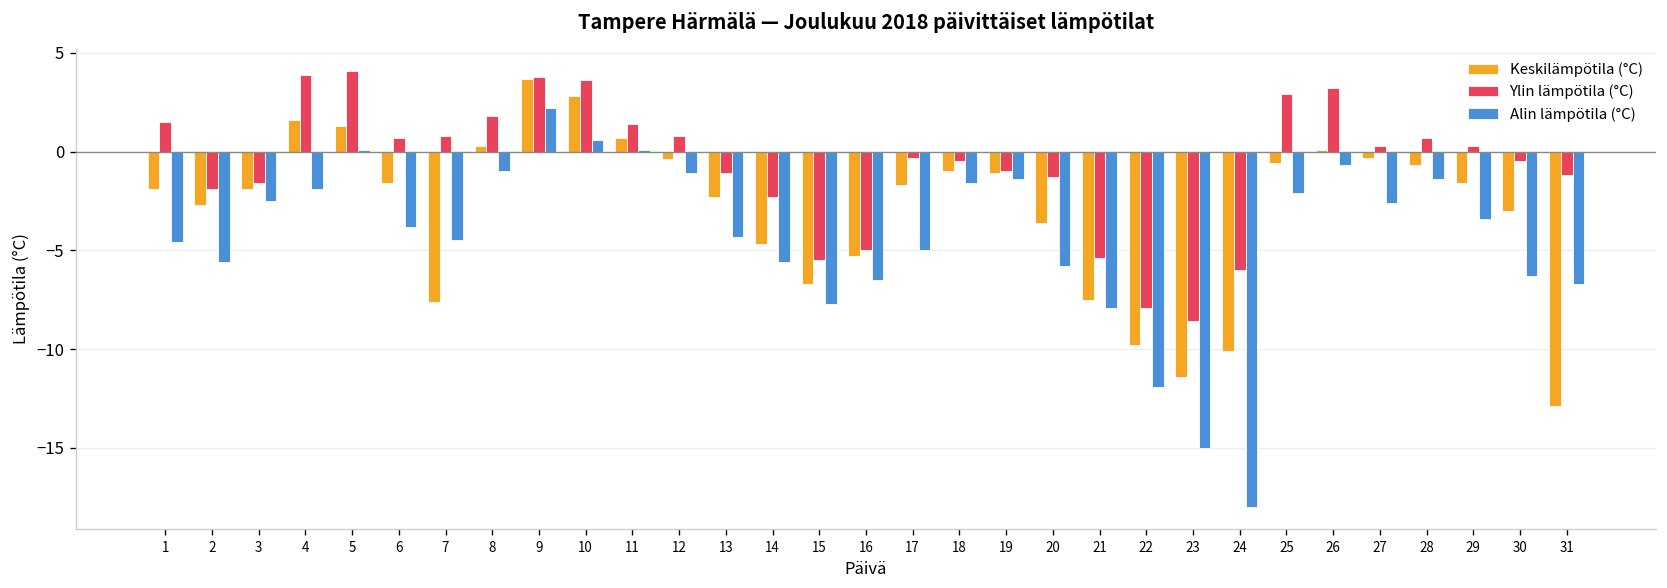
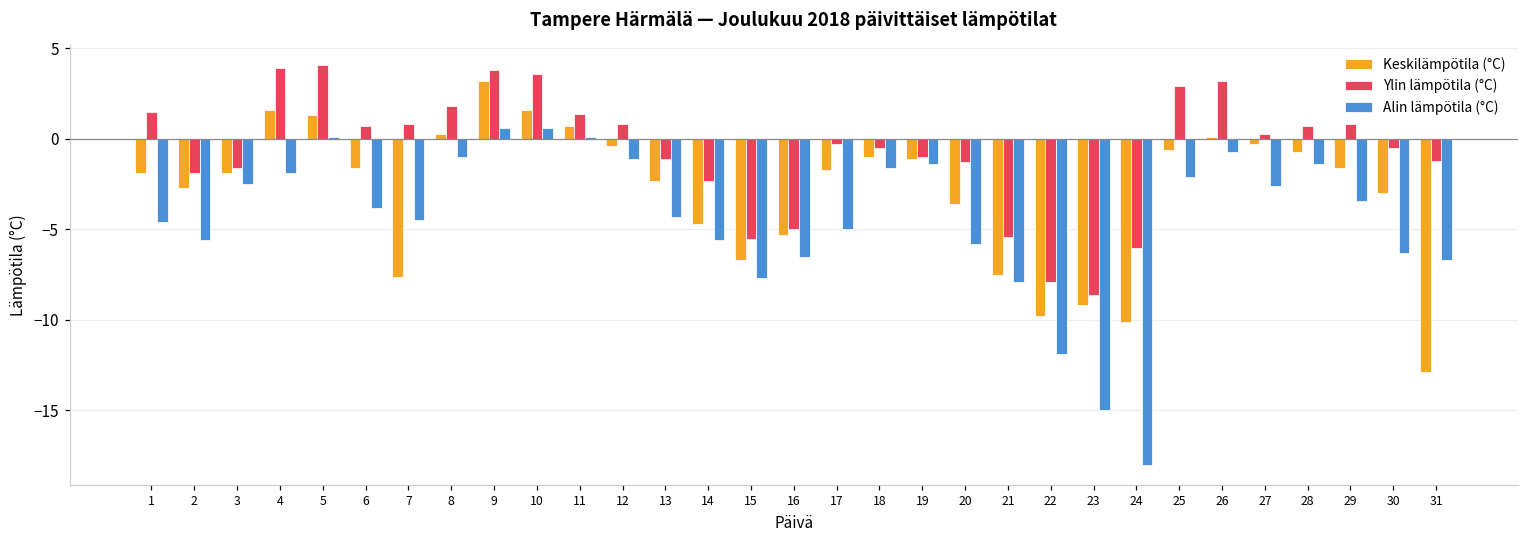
Keskilämpötila (°C), 9: 3.7 -> 3.2
Alin lämpötila (°C), 9: 2.2 -> 0.6
Keskilämpötila (°C), 10: 2.8 -> 1.6
Keskilämpötila (°C), 23: -11.4 -> -9.2
Ylin lämpötila (°C), 29: 0.3 -> 0.8
